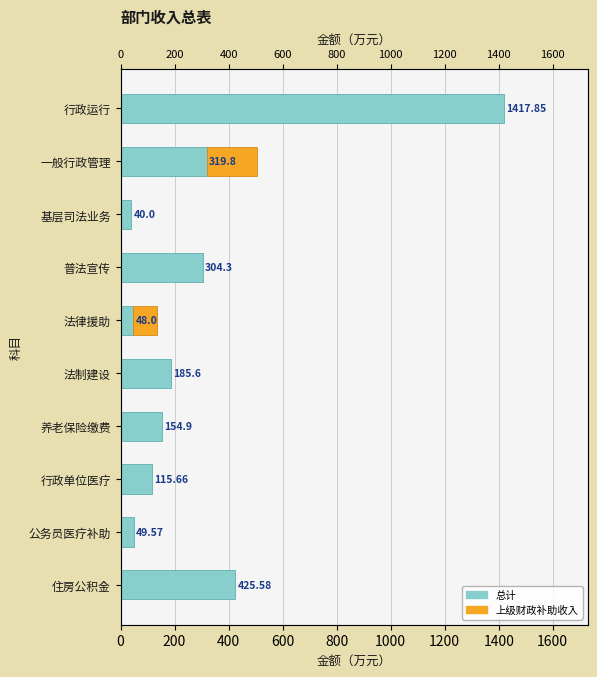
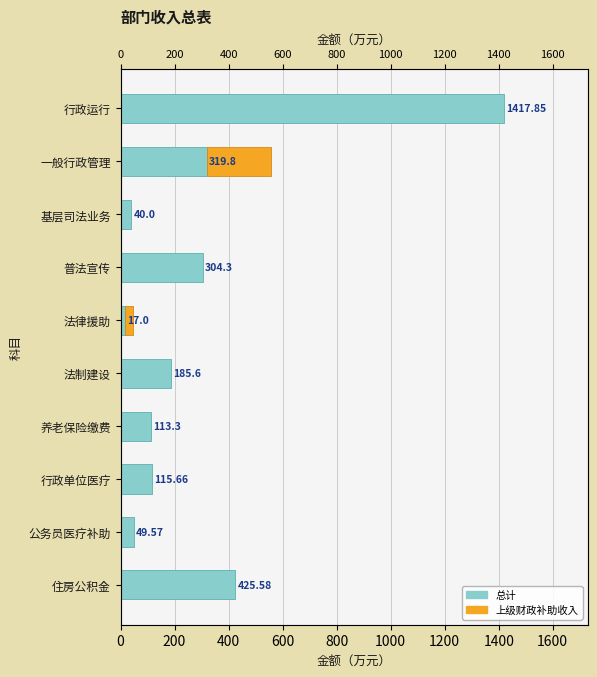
上级财政补助收入, 一般行政管理: 180 -> 240
总计, 法律援助: 48.0 -> 17.0
上级财政补助收入, 法律援助: 90 -> 30
总计, 养老保险缴费: 154.9 -> 113.3
